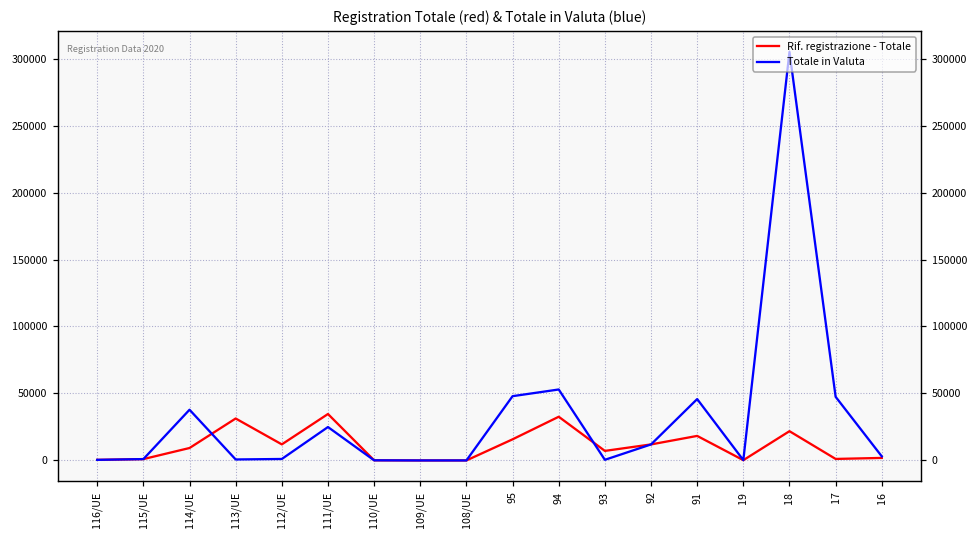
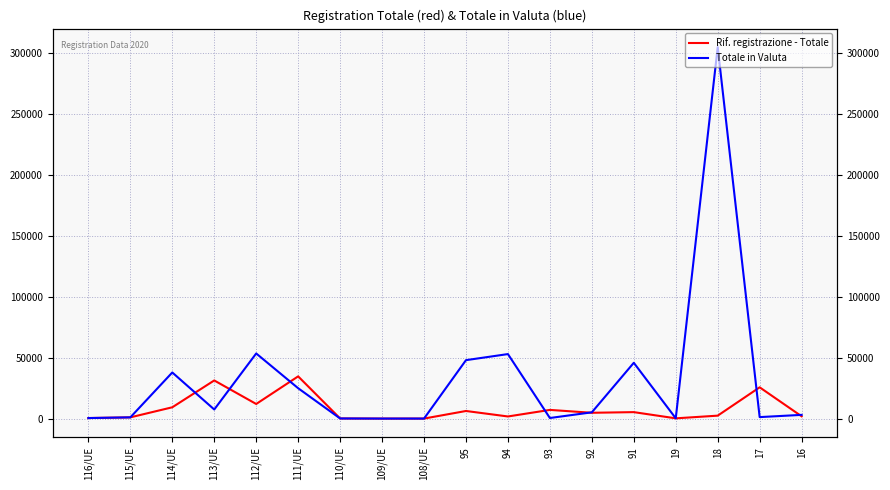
Totale in Valuta, 113/UE: 1000 -> 7000
Totale in Valuta, 112/UE: 1000 -> 53000
Rif. registrazione - Totale, 95: 16000 -> 6000
Rif. registrazione - Totale, 94: 33000 -> 2000
Rif. registrazione - Totale, 92: 12000 -> 5000
Totale in Valuta, 92: 12000 -> 5000
Rif. registrazione - Totale, 91: 18000 -> 5000
Rif. registrazione - Totale, 18: 22000 -> 2000
Rif. registrazione - Totale, 17: 1000 -> 26000
Totale in Valuta, 17: 48000 -> 1000
